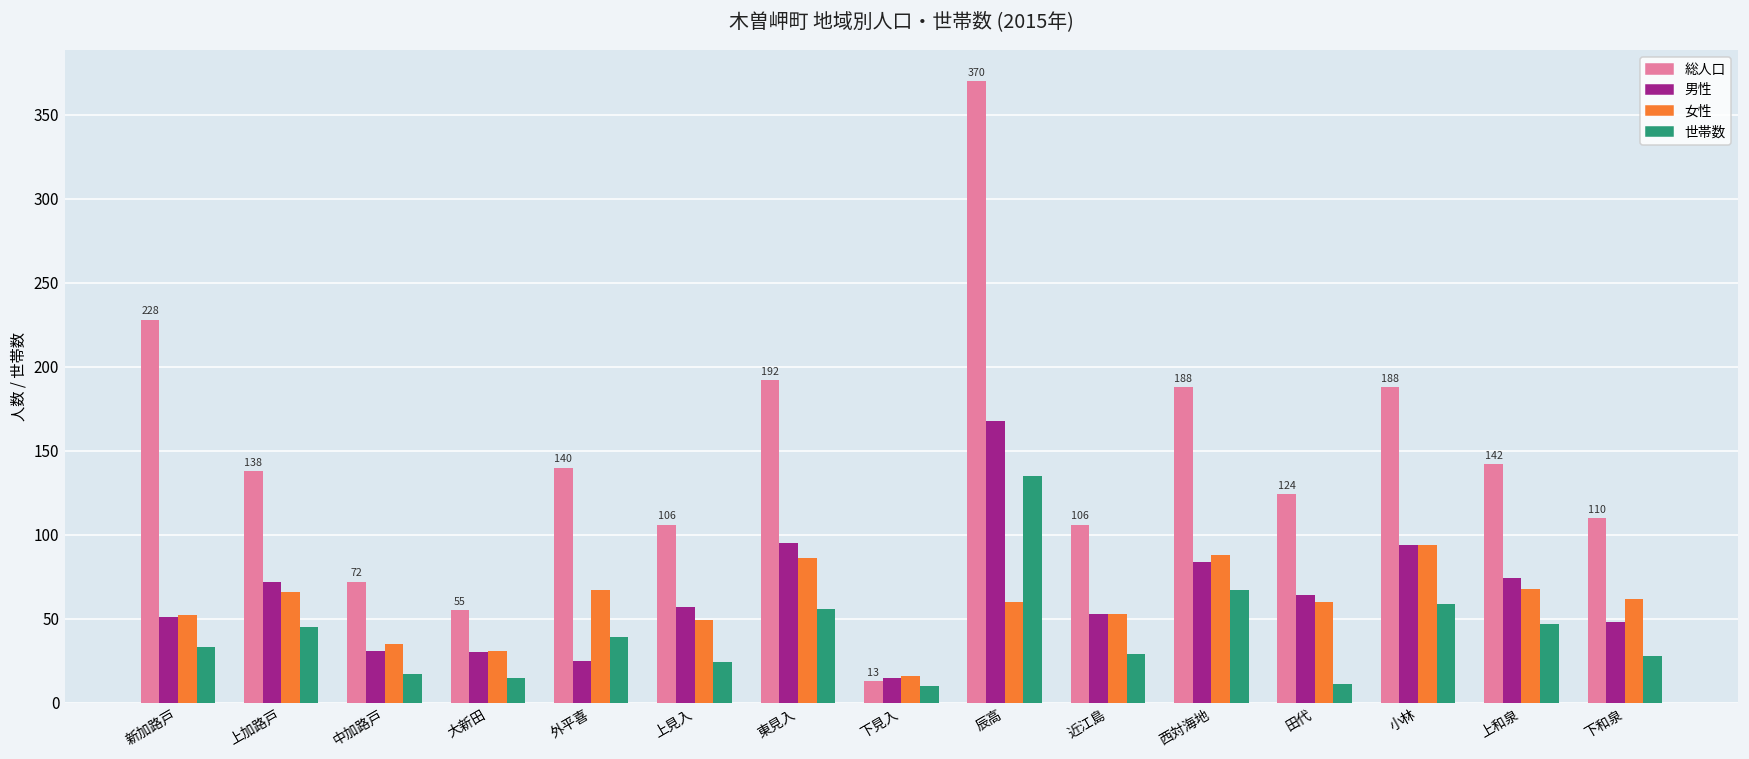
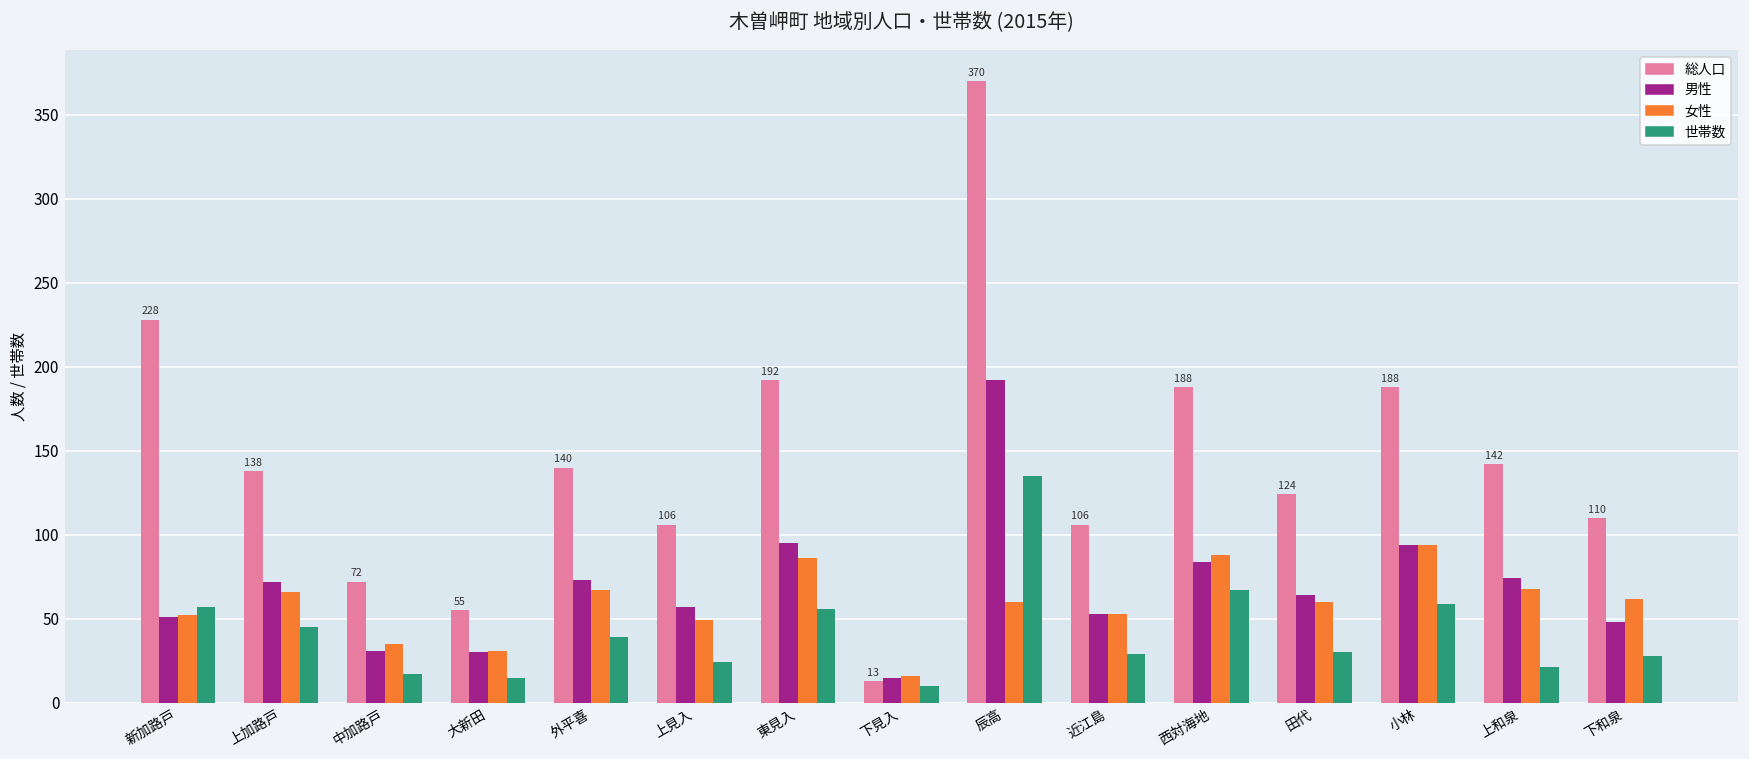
世帯数, 新加路戸: 33 -> 57
男性, 外平喜: 25 -> 73
男性, 辰高: 168 -> 192
世帯数, 田代: 11 -> 30
世帯数, 上和泉: 47 -> 21
